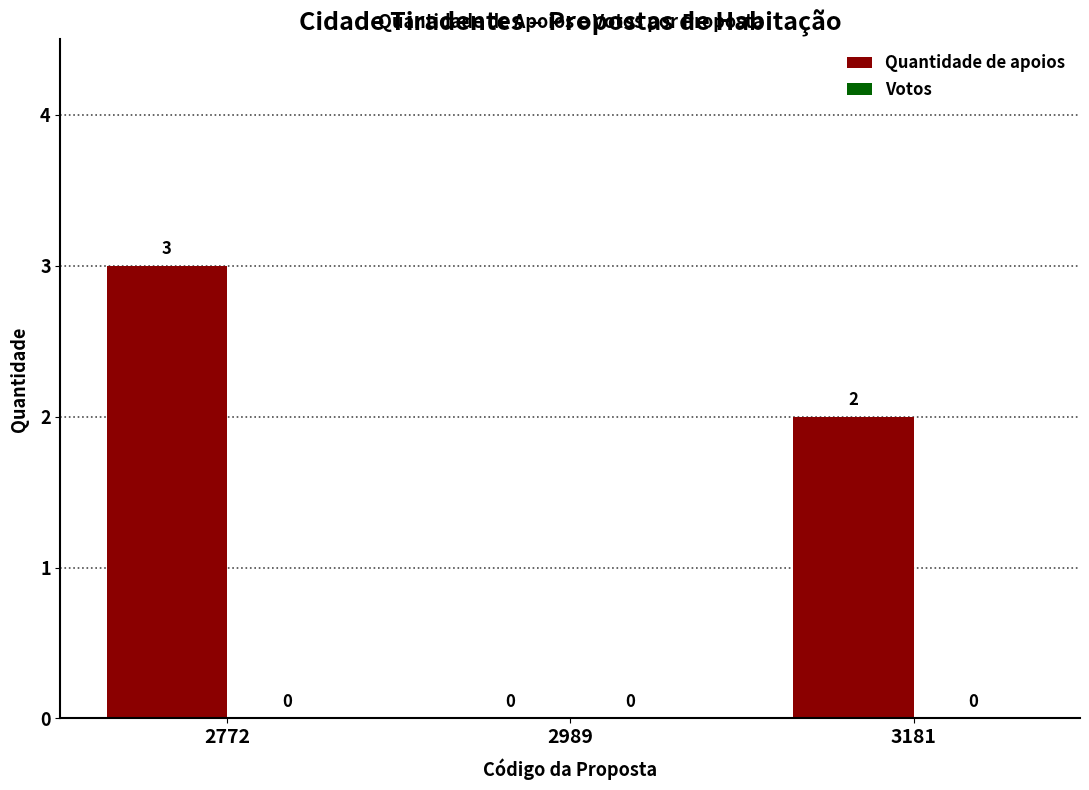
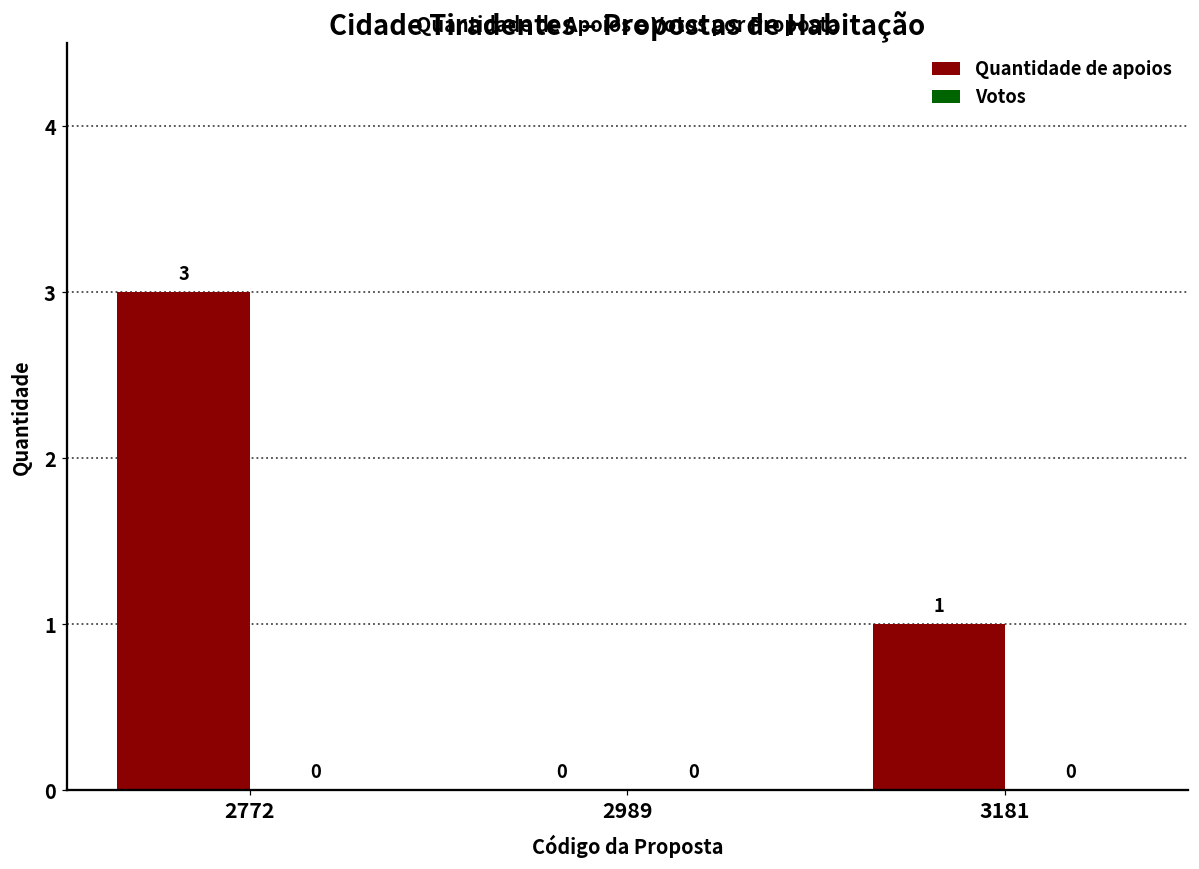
Quantidade de apoios, 3181: 2 -> 1
